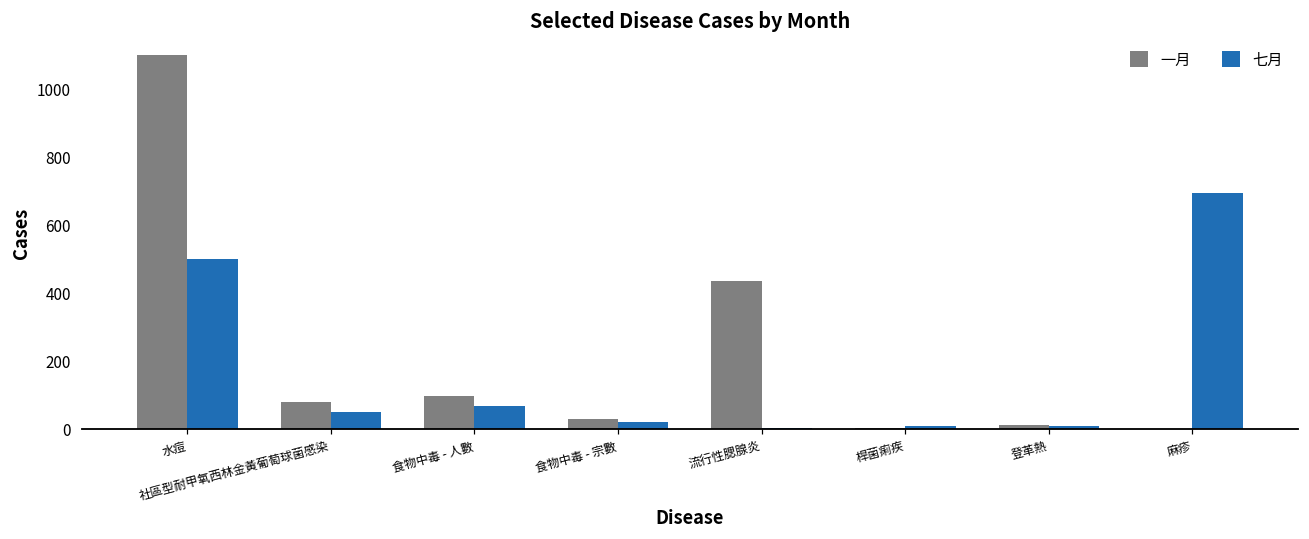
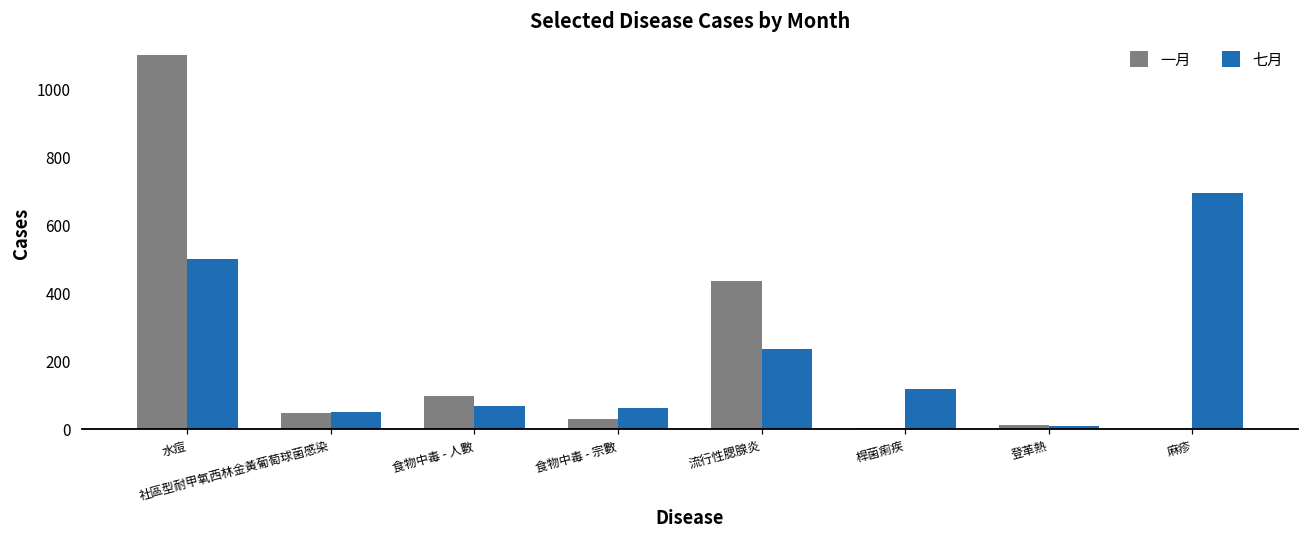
一月, 社區型耐甲氧西林金黃葡萄球菌感染: 80 -> 50
七月, 食物中毒 - 宗數: 20 -> 60
七月, 流行性腮腺炎: 10 -> 240
七月, 桿菌痢疾: 10 -> 120
